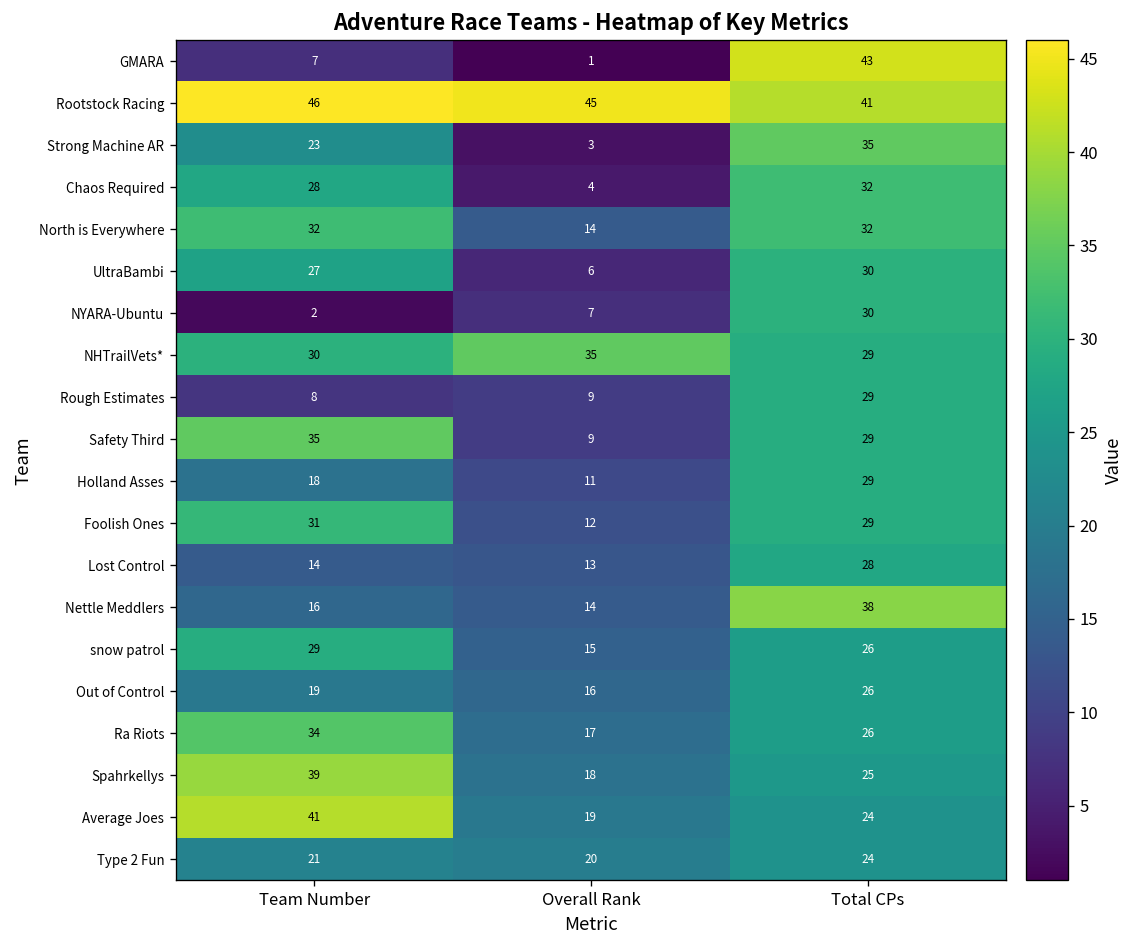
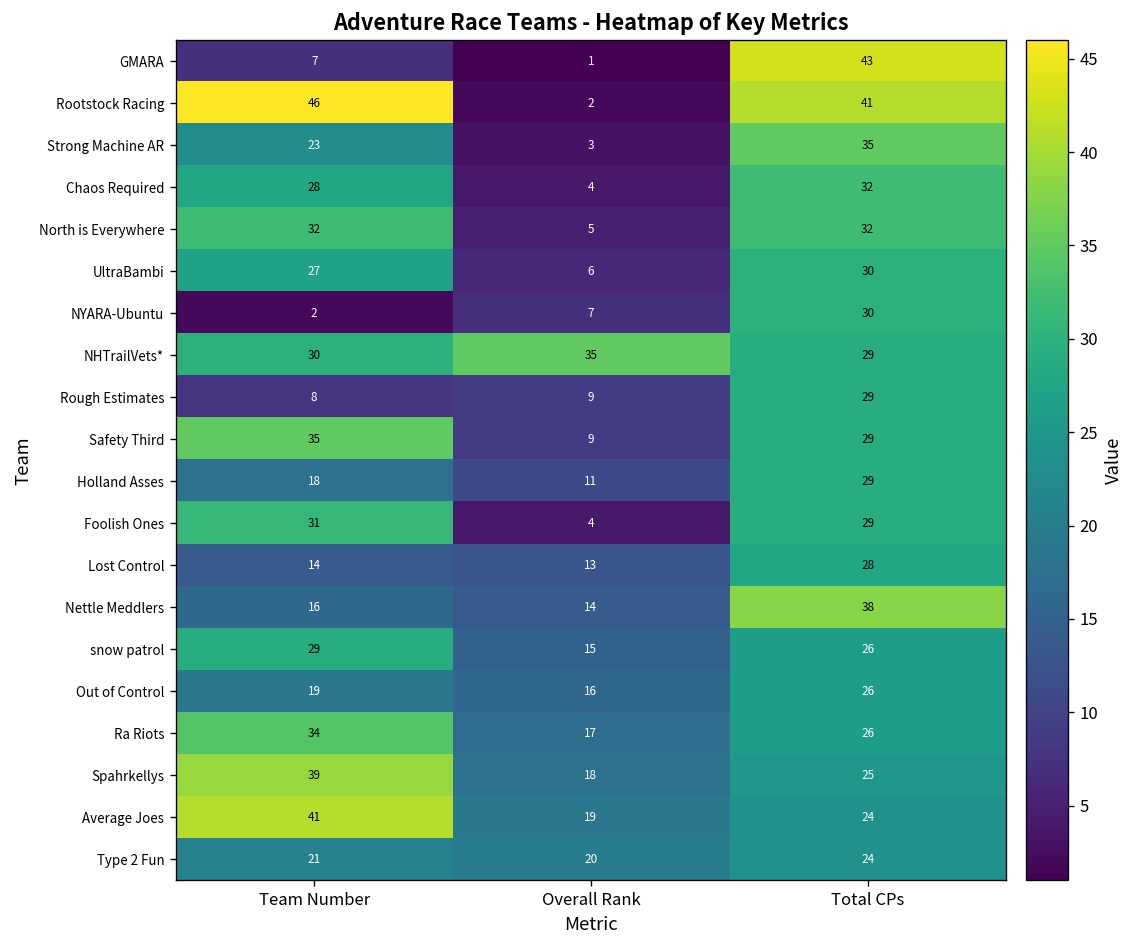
Rootstock Racing, Overall Rank: 45 -> 2
North is Everywhere, Overall Rank: 14 -> 5
Foolish Ones, Overall Rank: 12 -> 4
